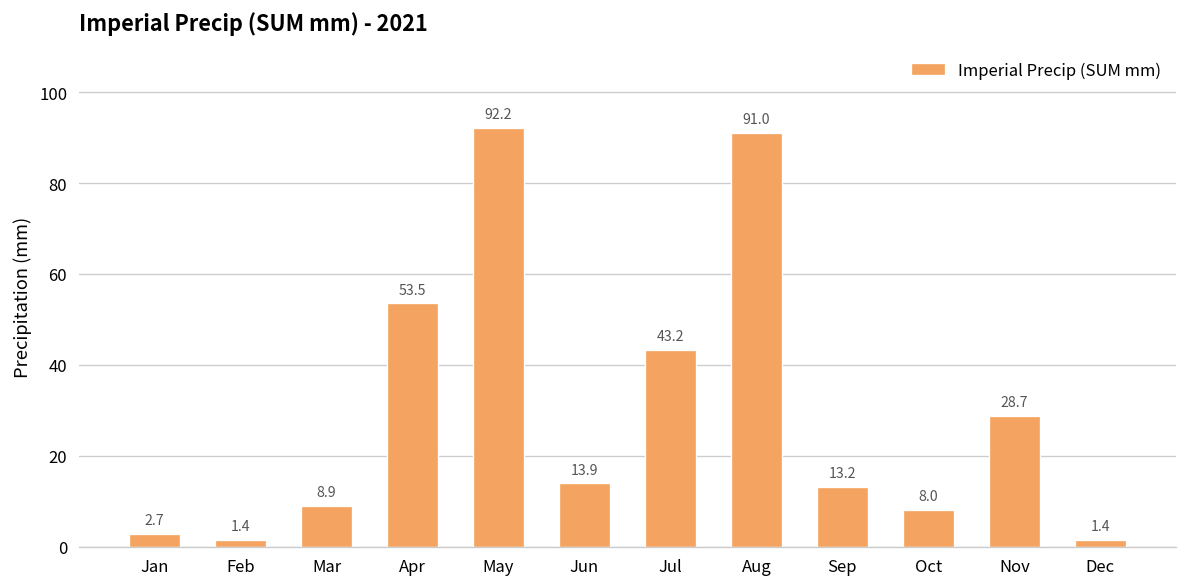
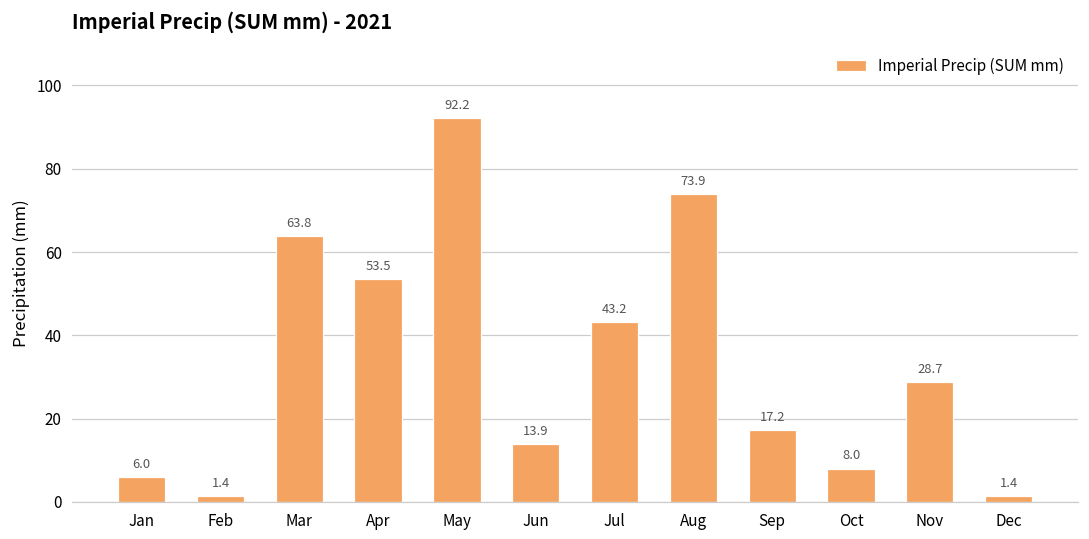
Jan: 2.7 -> 6.0
Mar: 8.9 -> 63.8
Aug: 91.0 -> 73.9
Sep: 13.2 -> 17.2
